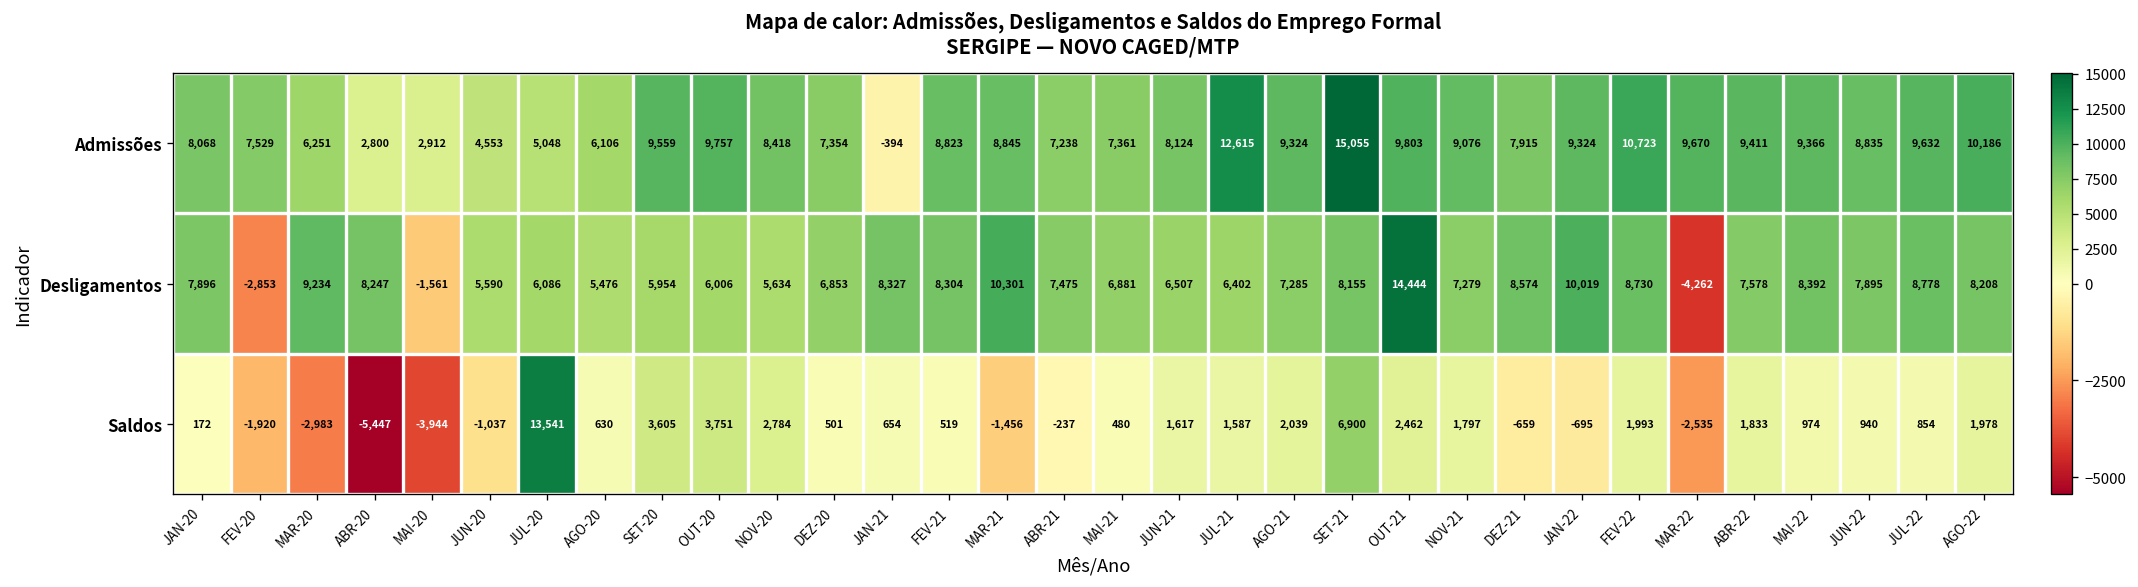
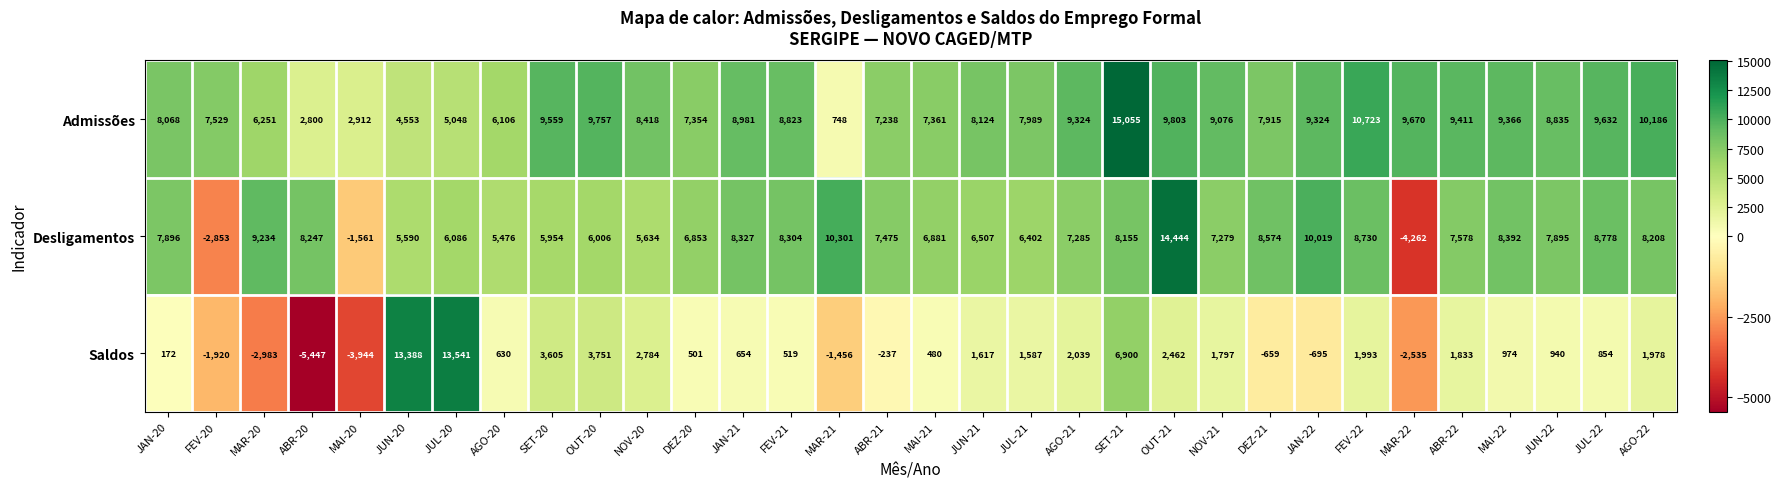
Admissões, JAN-21: -394 -> 8,981
Admissões, MAR-21: 8,845 -> 748
Admissões, JUL-21: 12,615 -> 7,989
Saldos, JUN-20: -1,037 -> 13,388
